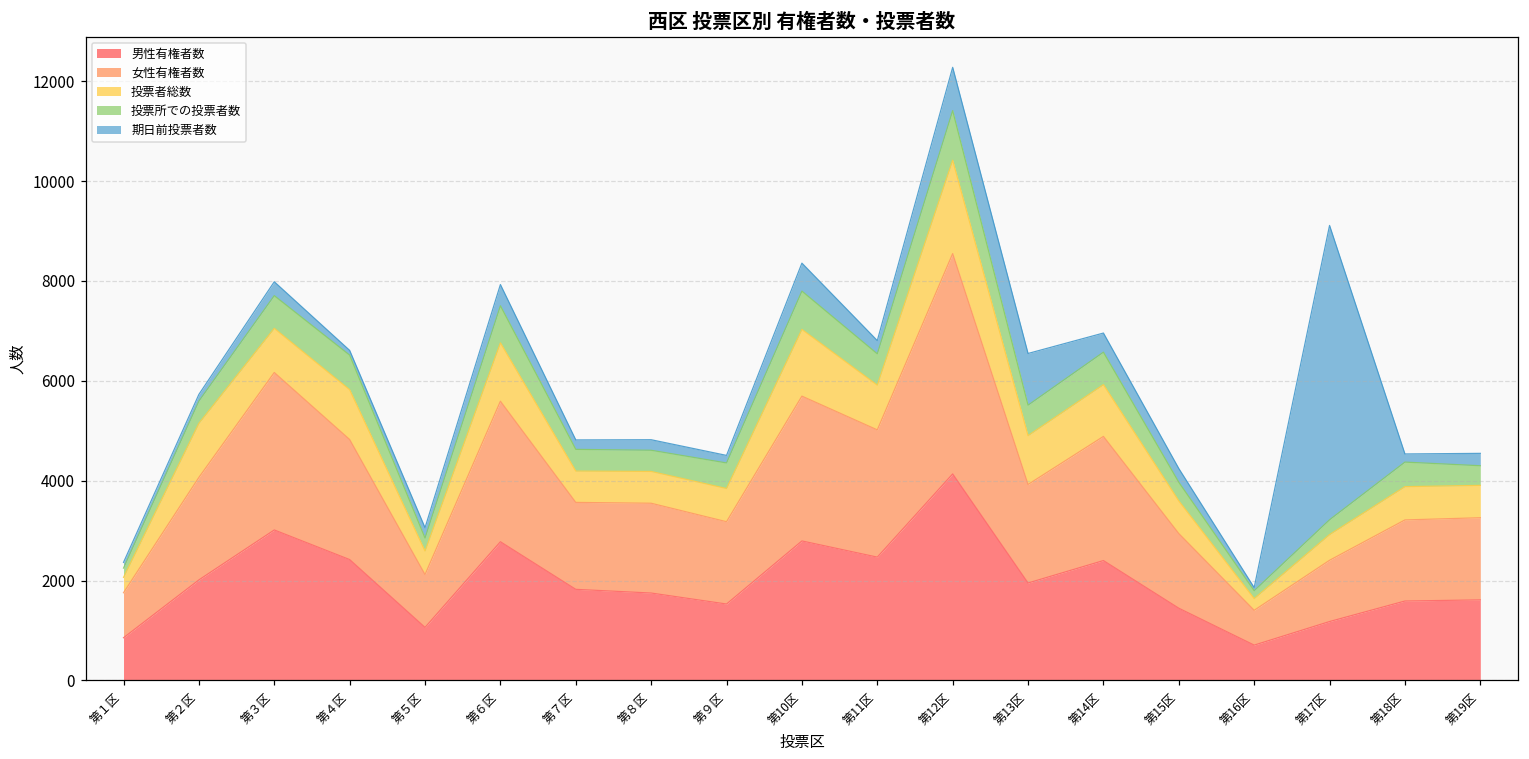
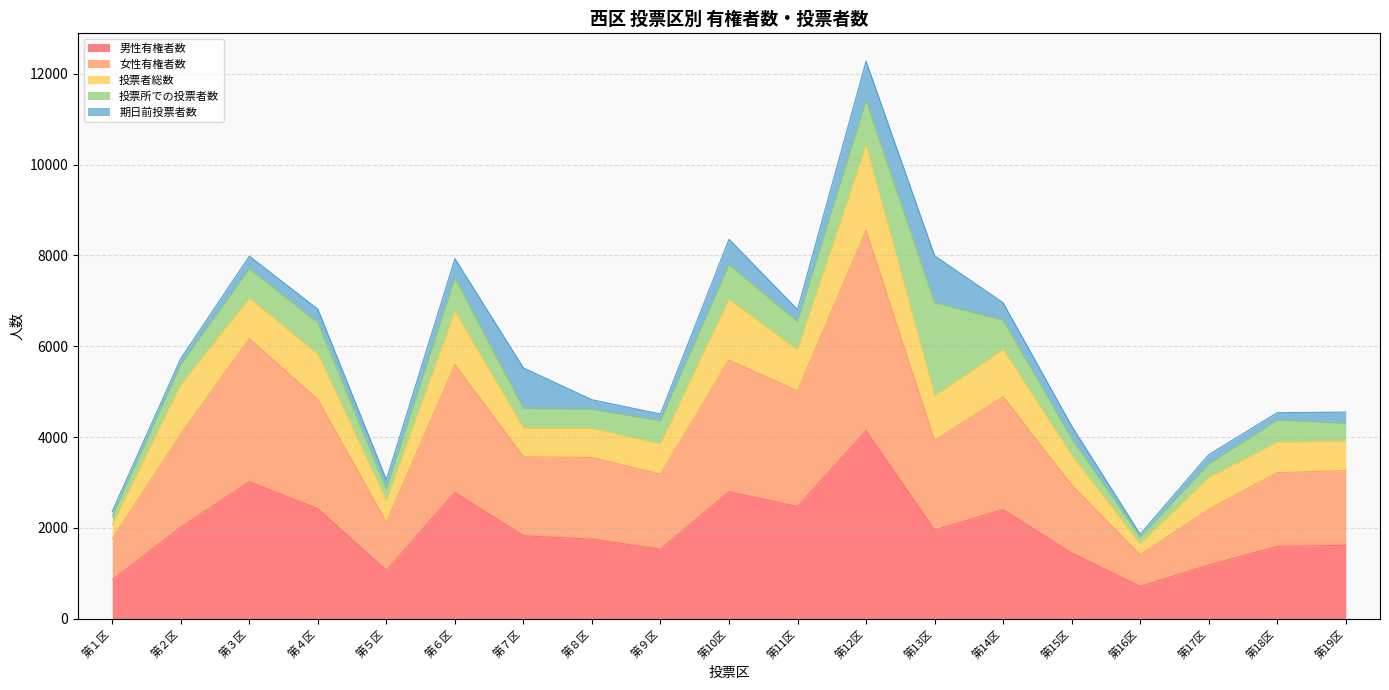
期日前投票者数, 第４区: 100 -> 300
期日前投票者数, 第７区: 200 -> 900
投票所での投票者数, 第13区: 600 -> 2100
投票者総数, 第17区: 500 -> 700
期日前投票者数, 第17区: 5900 -> 200
